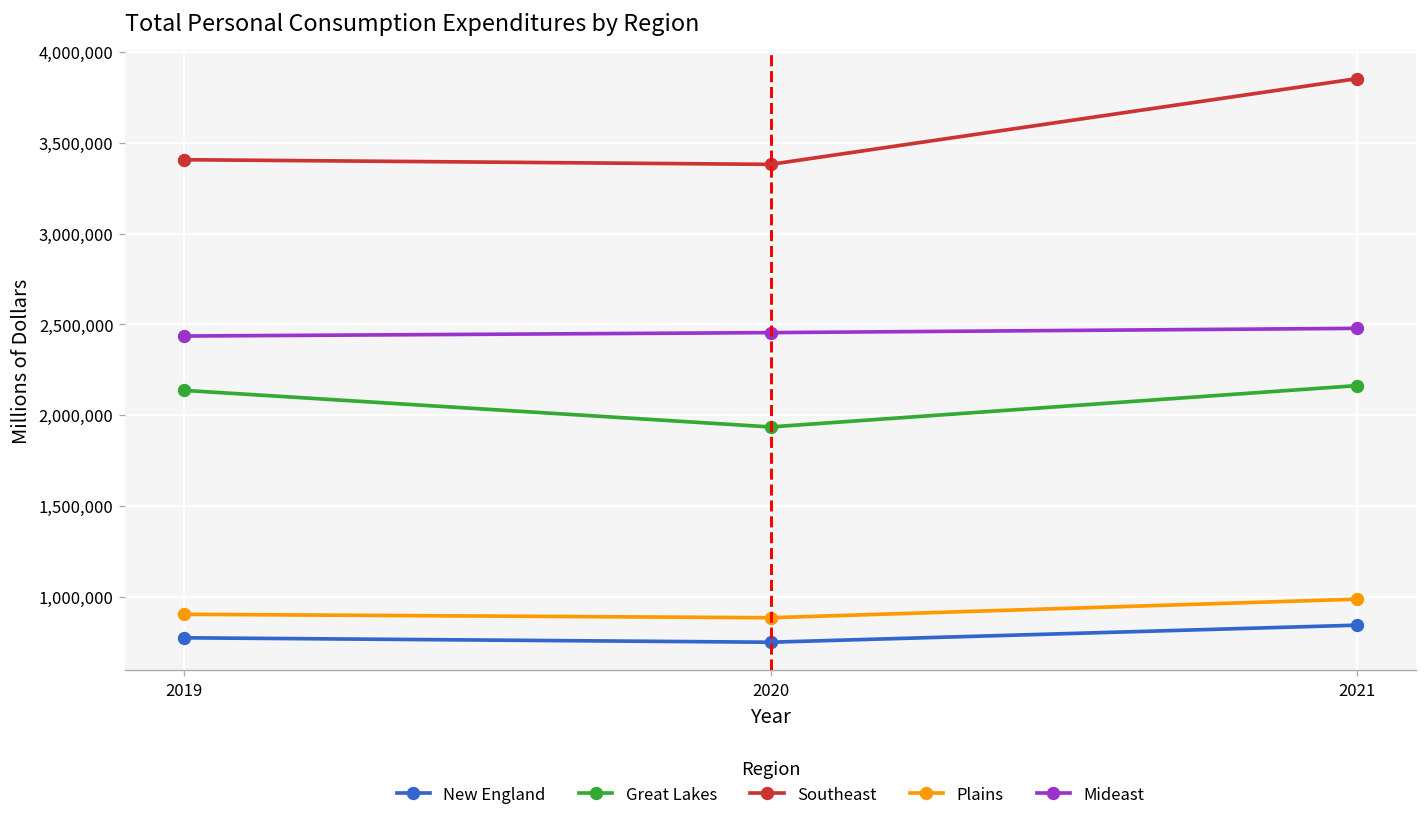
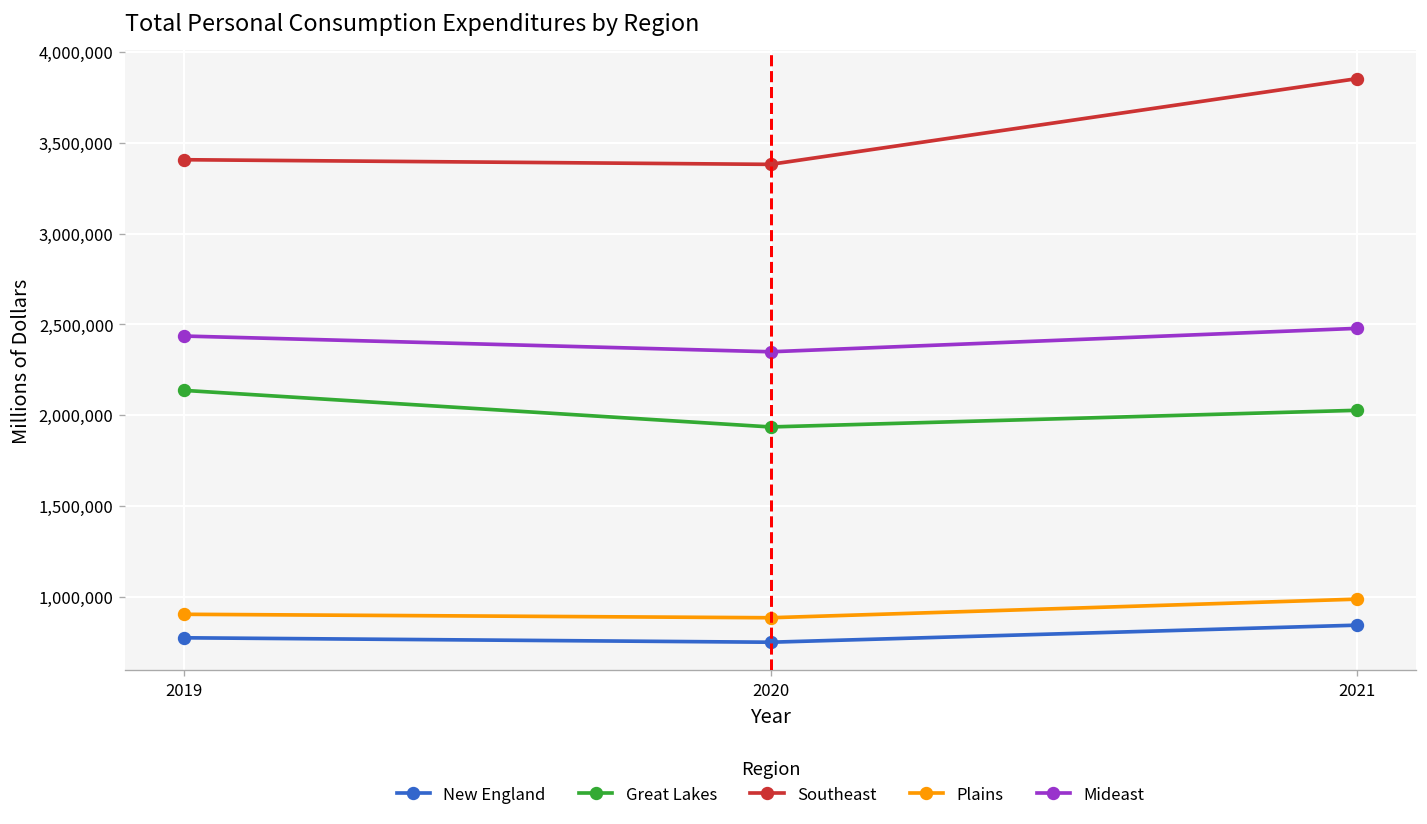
Mideast, 2020: 2,450,000 -> 2,350,000
Great Lakes, 2021: 2,160,000 -> 2,030,000
